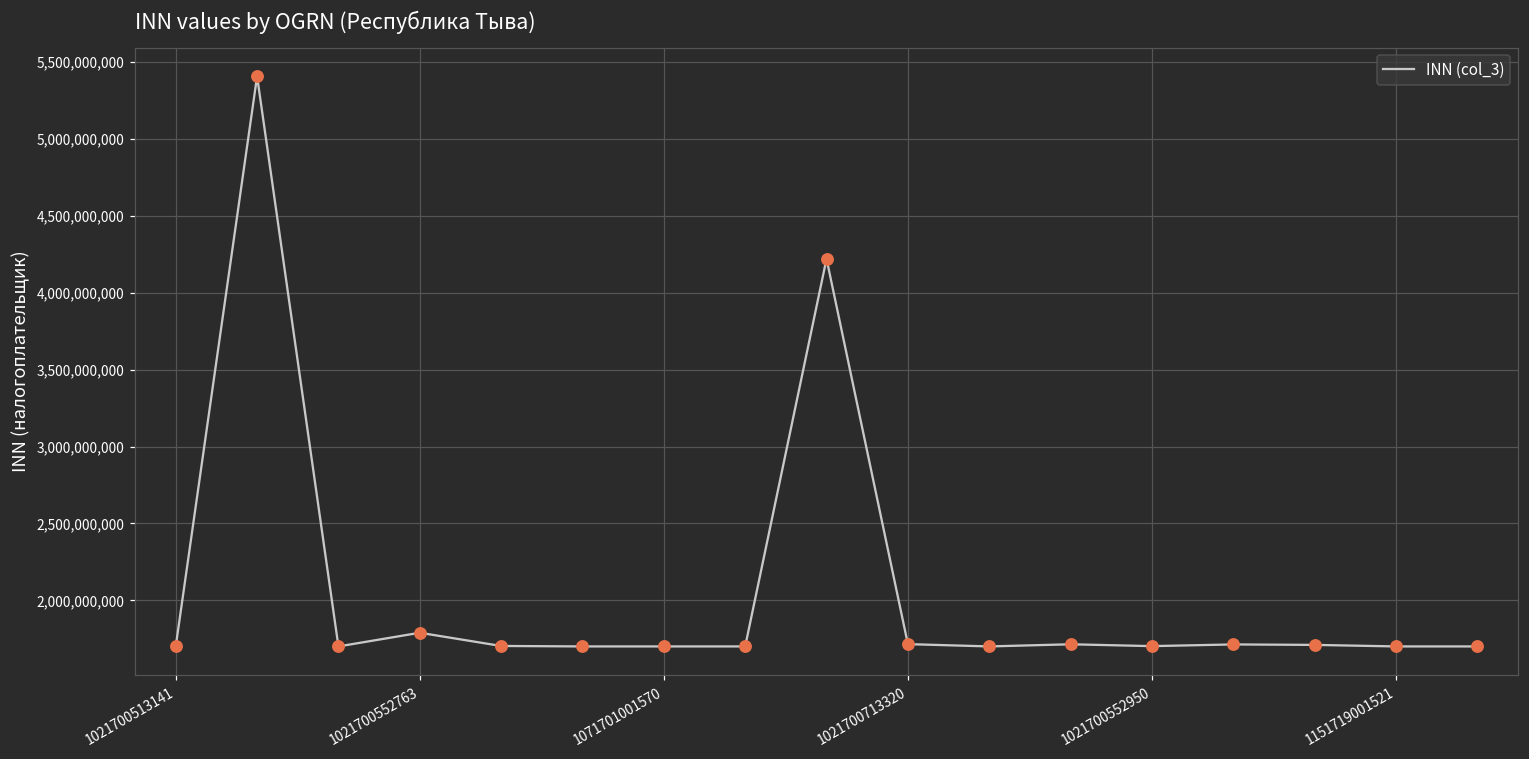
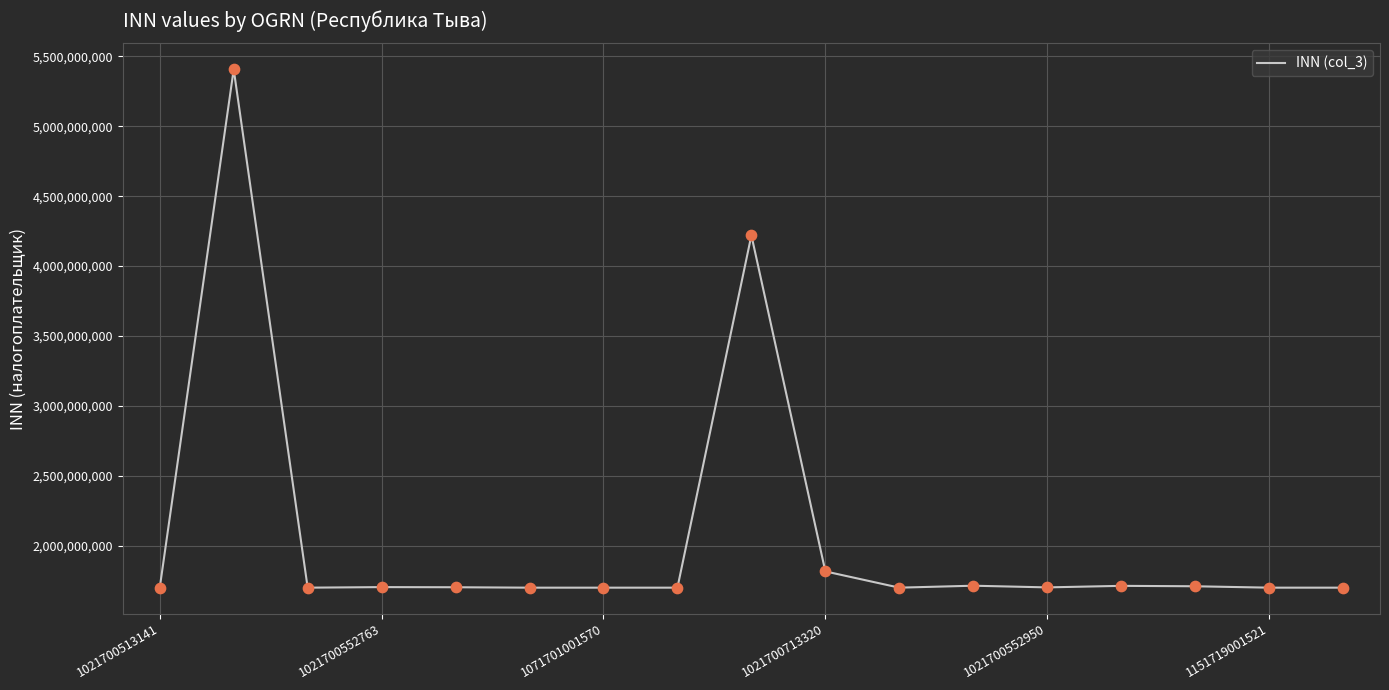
1021700552763: 1,790,000,000 -> 1,710,000,000
1021700713320: 1,720,000,000 -> 1,820,000,000
